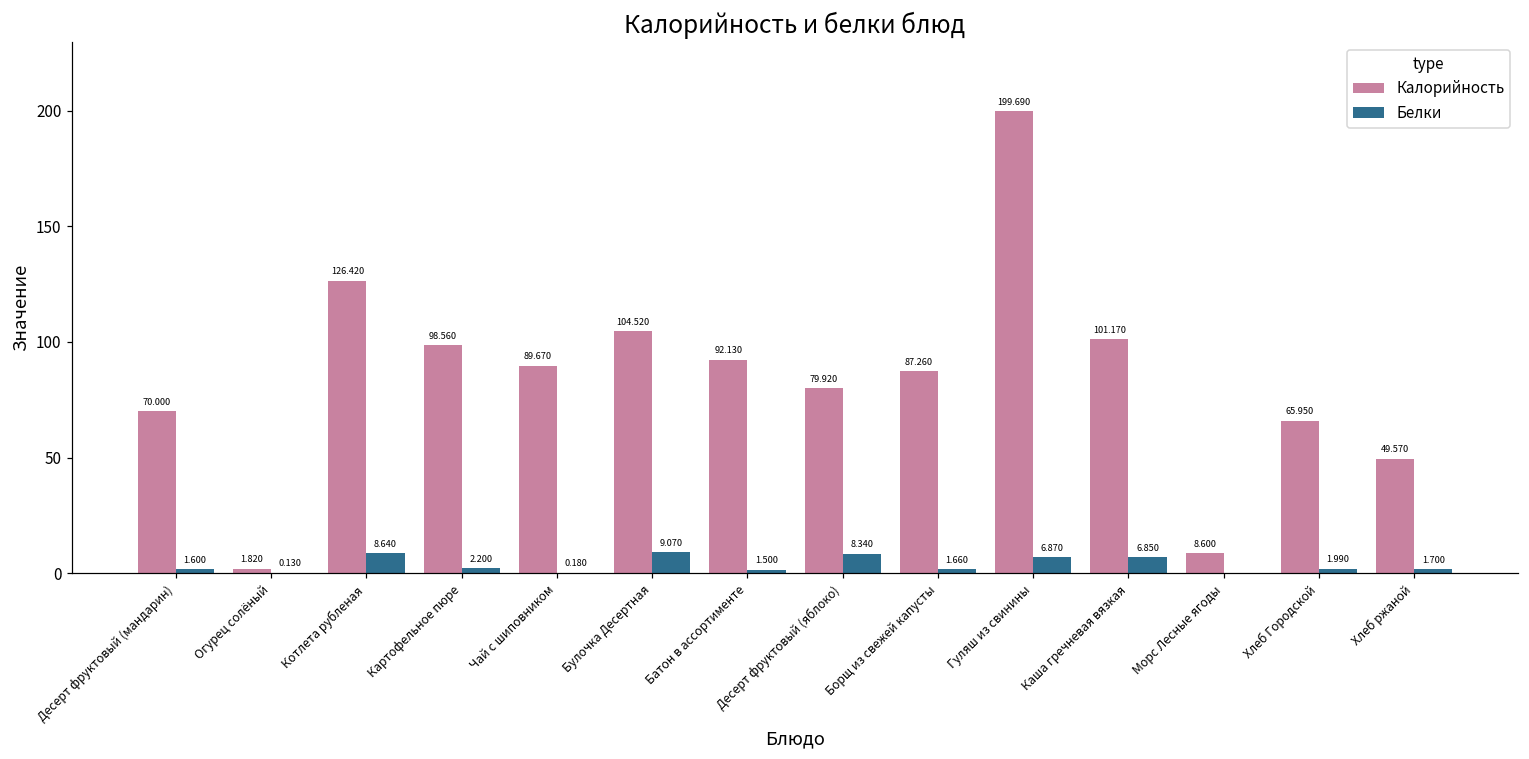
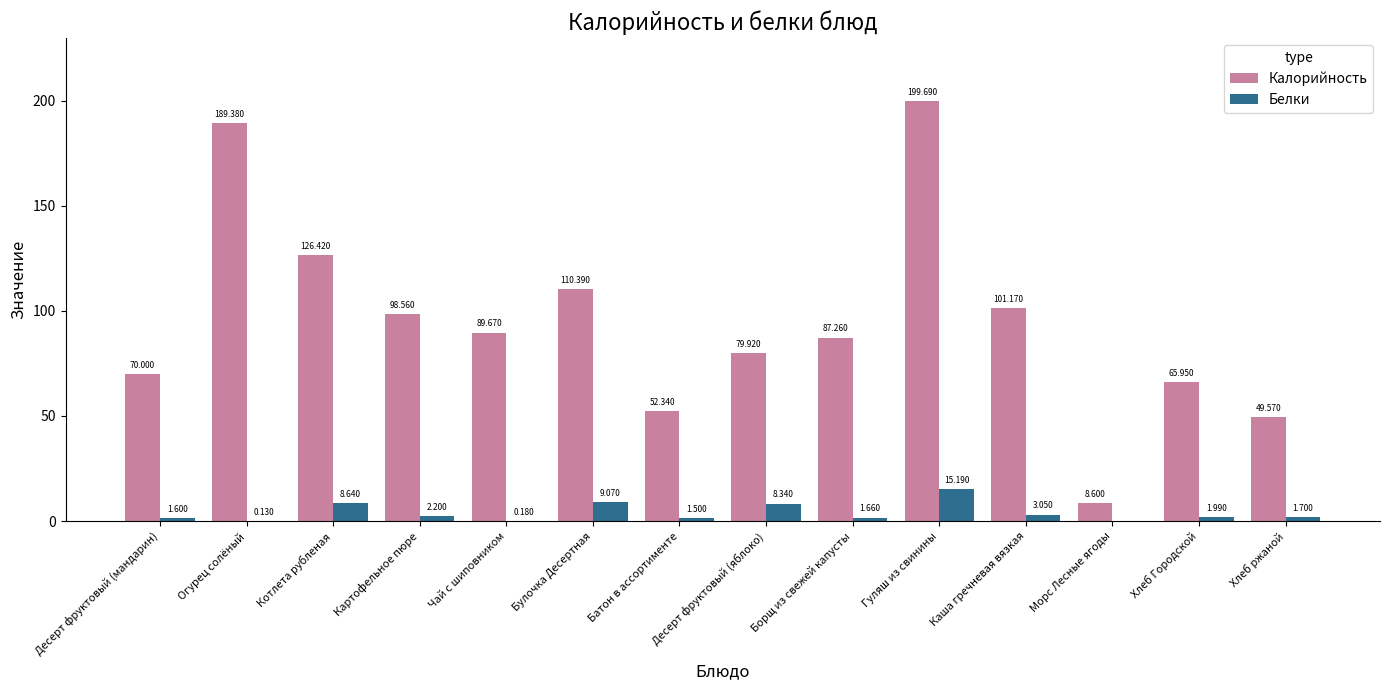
Калорийность, Огурец солёный: 1.820 -> 189.380
Калорийность, Булочка Десертная: 104.520 -> 110.390
Калорийность, Батон в ассортименте: 92.130 -> 52.340
Белки, Гуляш из свинины: 6.870 -> 15.190
Белки, Каша гречневая вязкая: 6.850 -> 3.050
